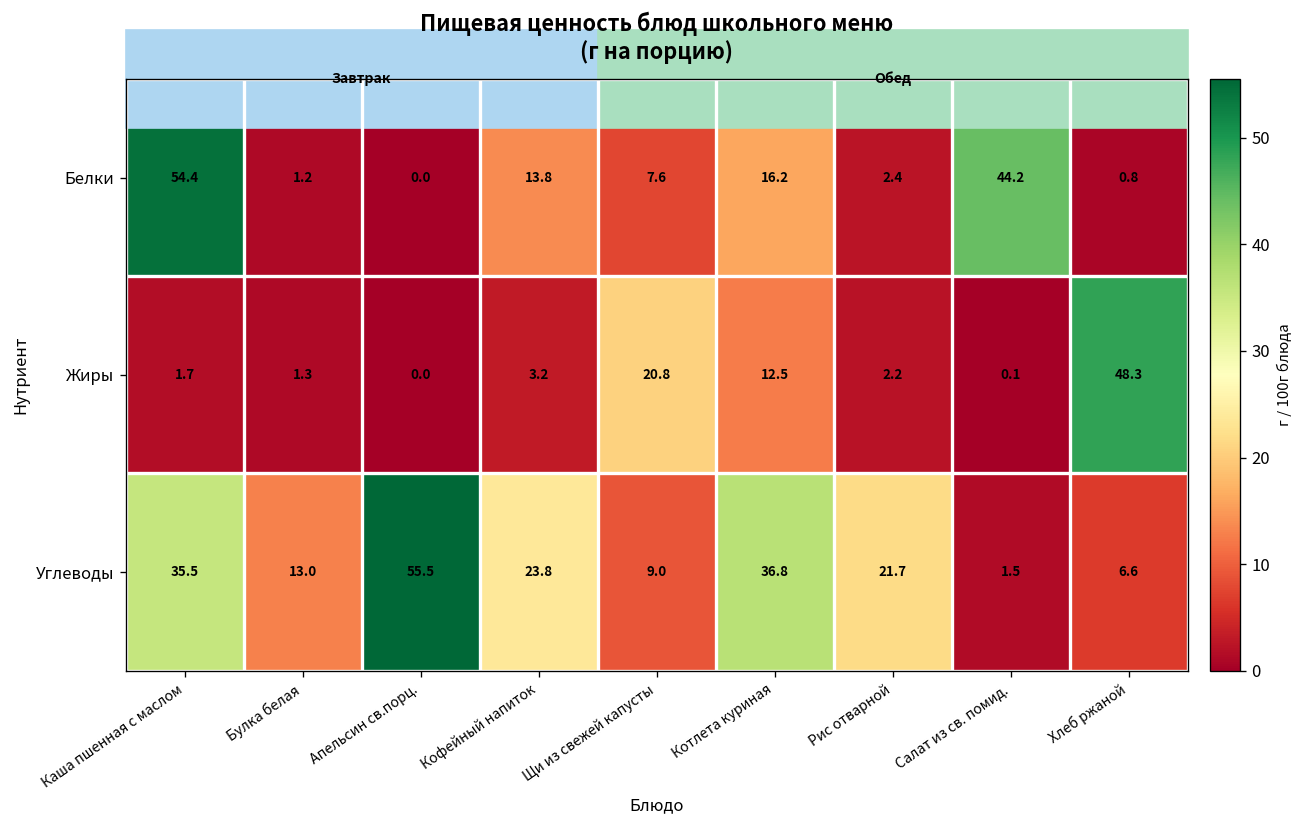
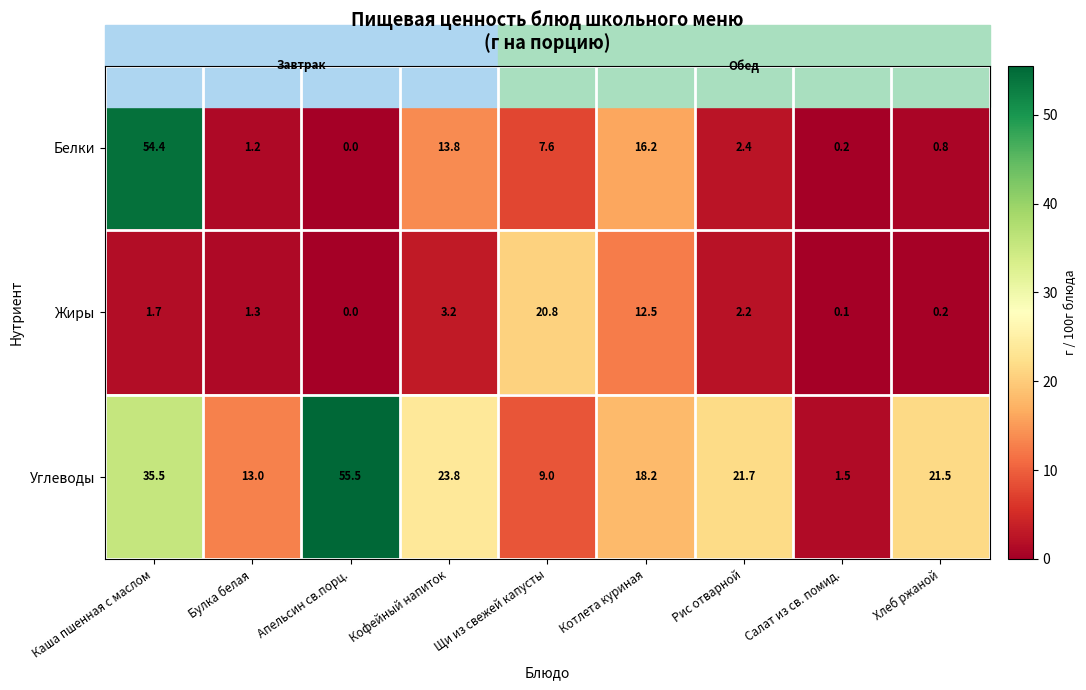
Белки, Салат из св. помид.: 44.2 -> 0.2
Жиры, Хлеб ржаной: 48.3 -> 0.2
Углеводы, Котлета куриная: 36.8 -> 18.2
Углеводы, Хлеб ржаной: 6.6 -> 21.5
